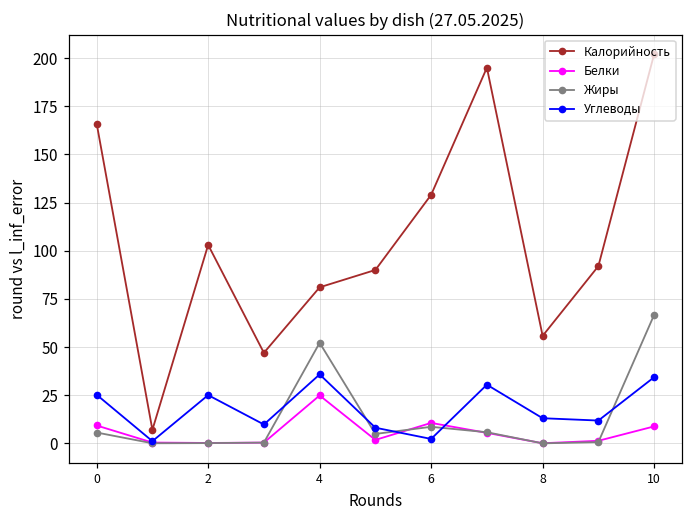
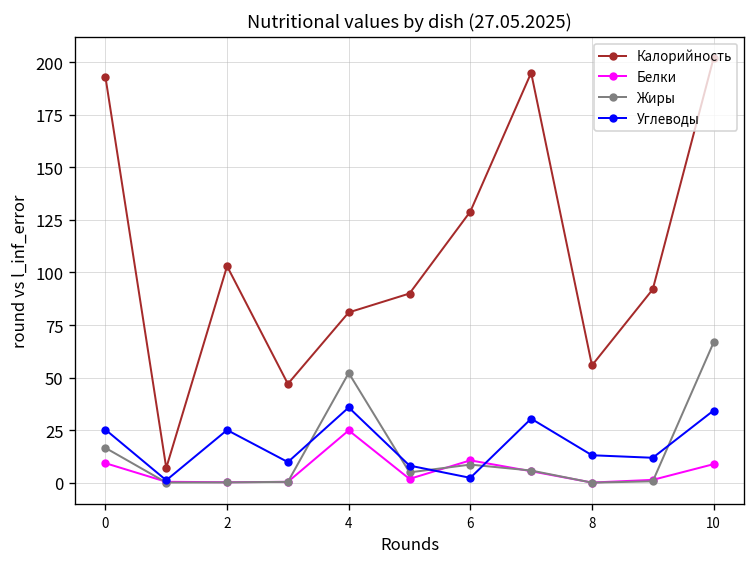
Калорийность, 0: 166 -> 193
Жиры, 0: 6 -> 17
